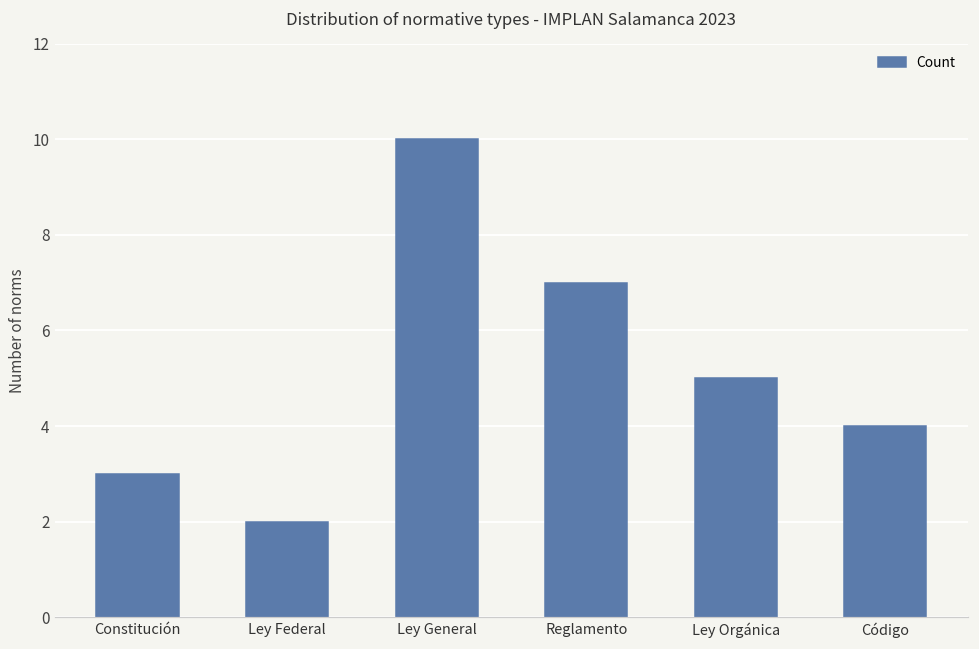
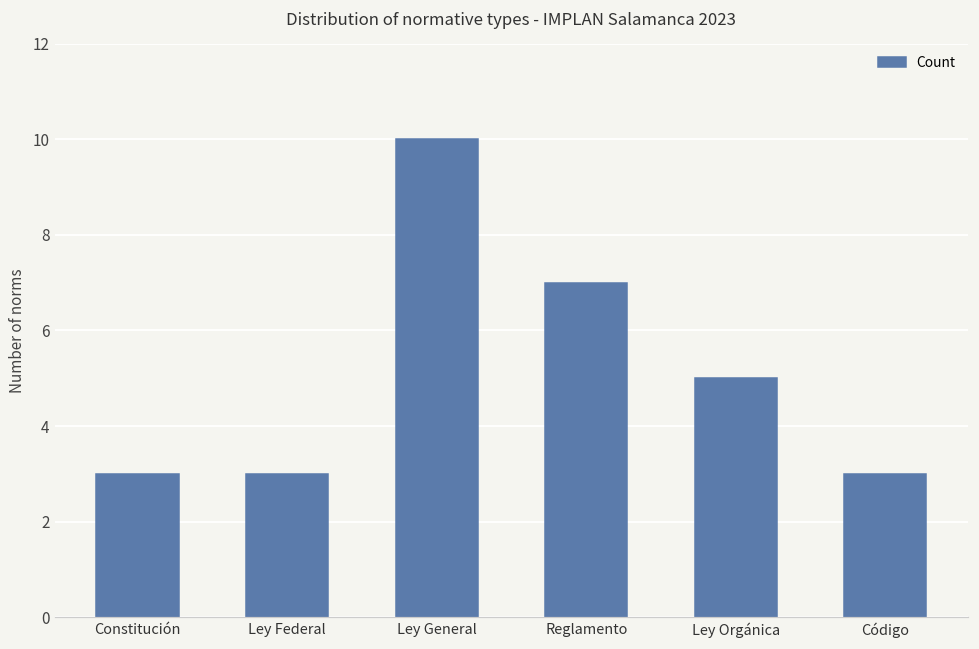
Ley Federal: 2 -> 3
Código: 4 -> 3
